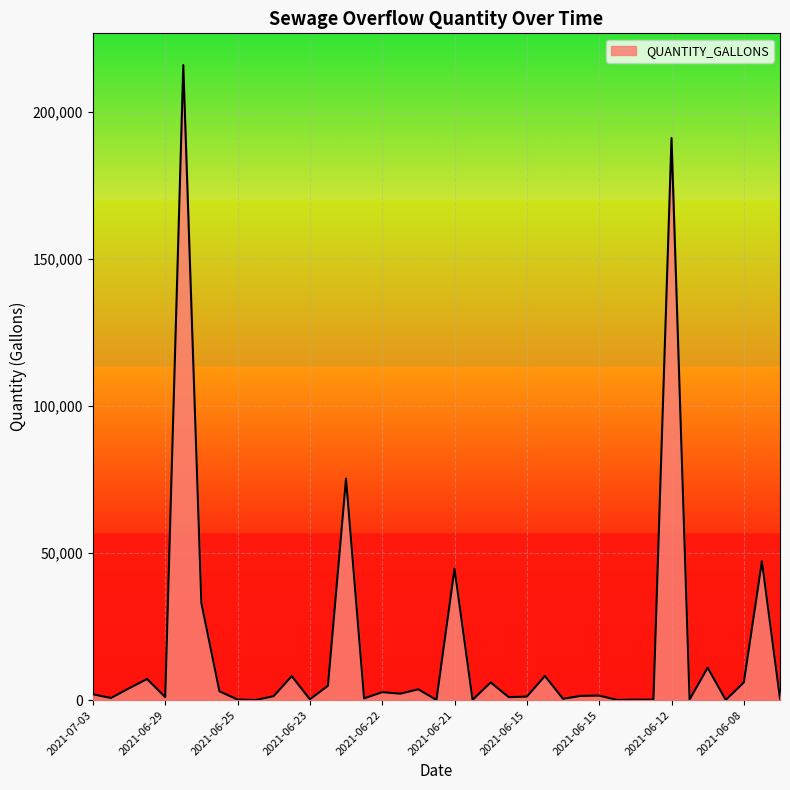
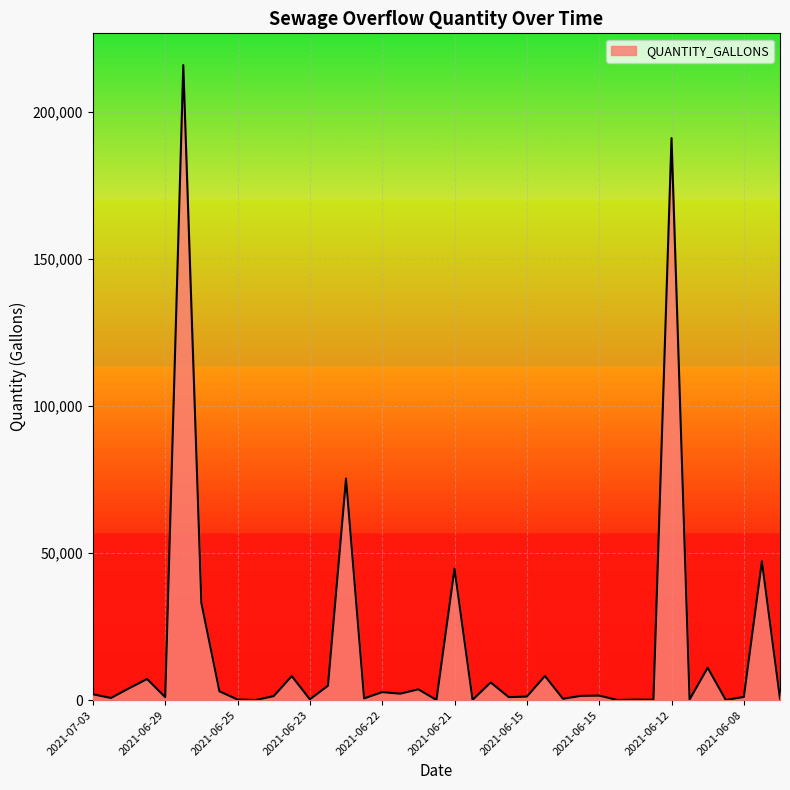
2021-06-08: 6,000 -> 1,000
